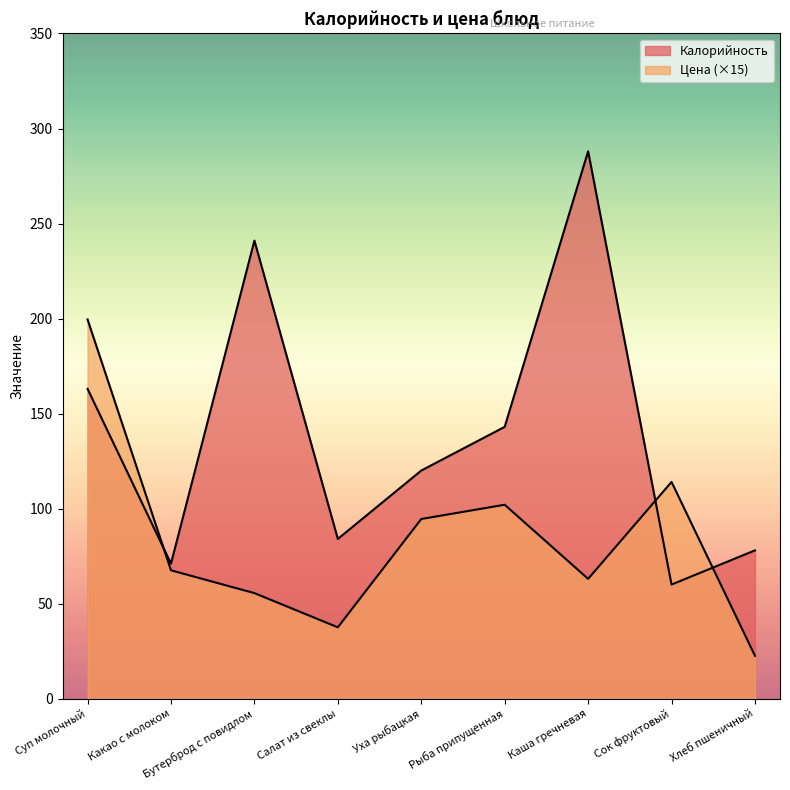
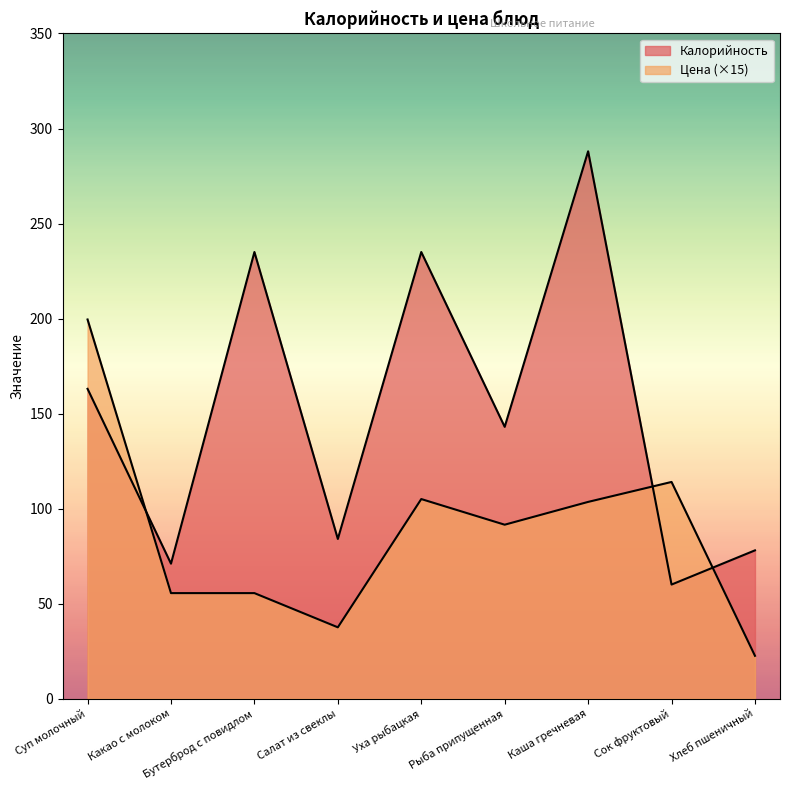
Цена (×15), Какао с молоком: 68 -> 56
Калорийность, Бутерброд с повидлом: 241 -> 235
Калорийность, Уха рыбацкая: 120 -> 235
Цена (×15), Уха рыбацкая: 95 -> 105
Цена (×15), Рыба припущенная: 102 -> 92
Цена (×15), Каша гречневая: 63 -> 104
